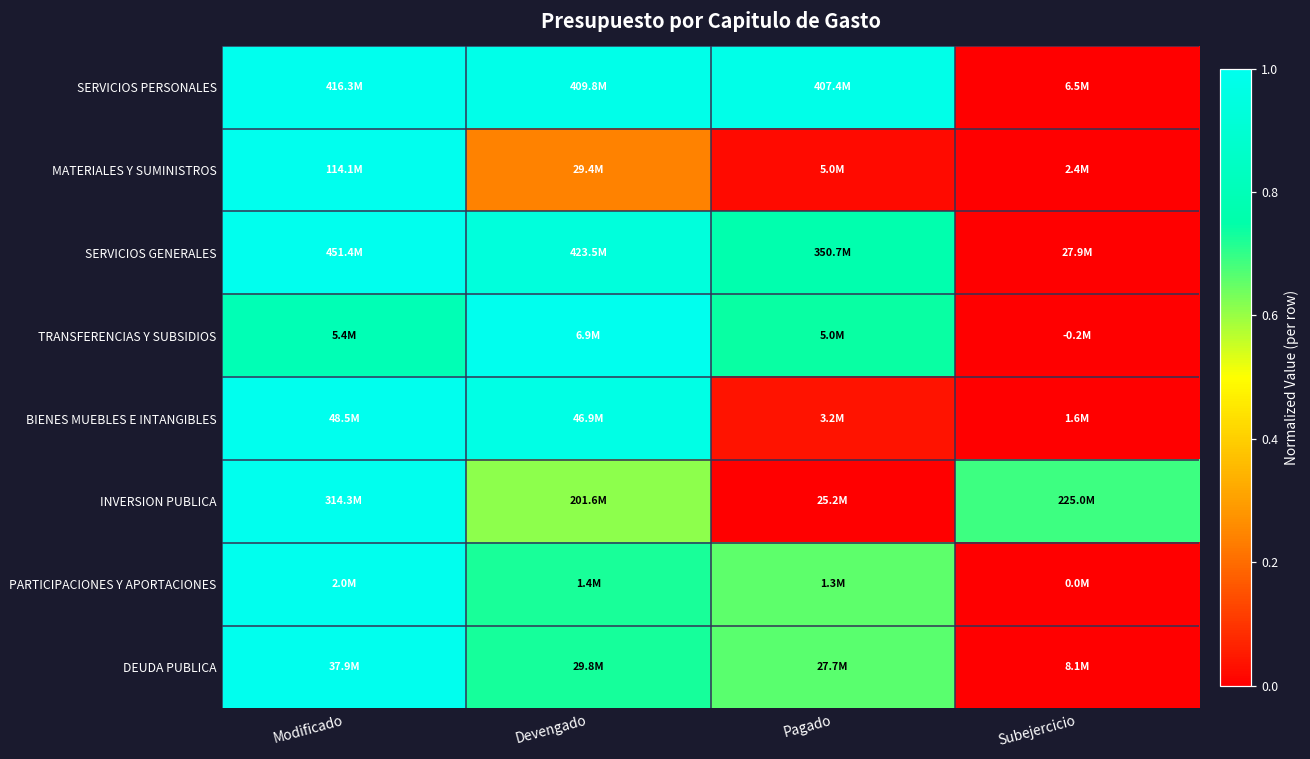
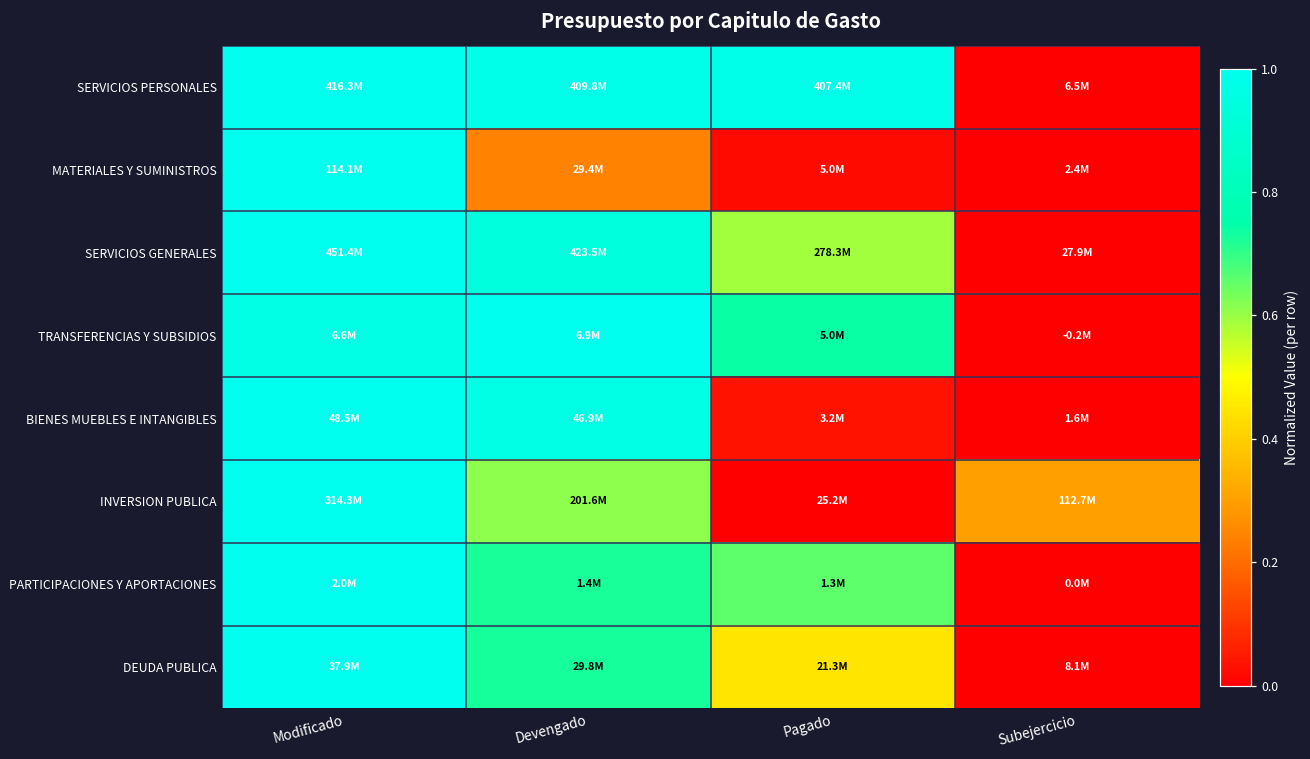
SERVICIOS GENERALES, Pagado: 350.7M -> 278.3M
TRANSFERENCIAS Y SUBSIDIOS, Modificado: 5.4M -> 6.6M
INVERSION PUBLICA, Subejercicio: 225.0M -> 112.7M
DEUDA PUBLICA, Pagado: 27.7M -> 21.3M
